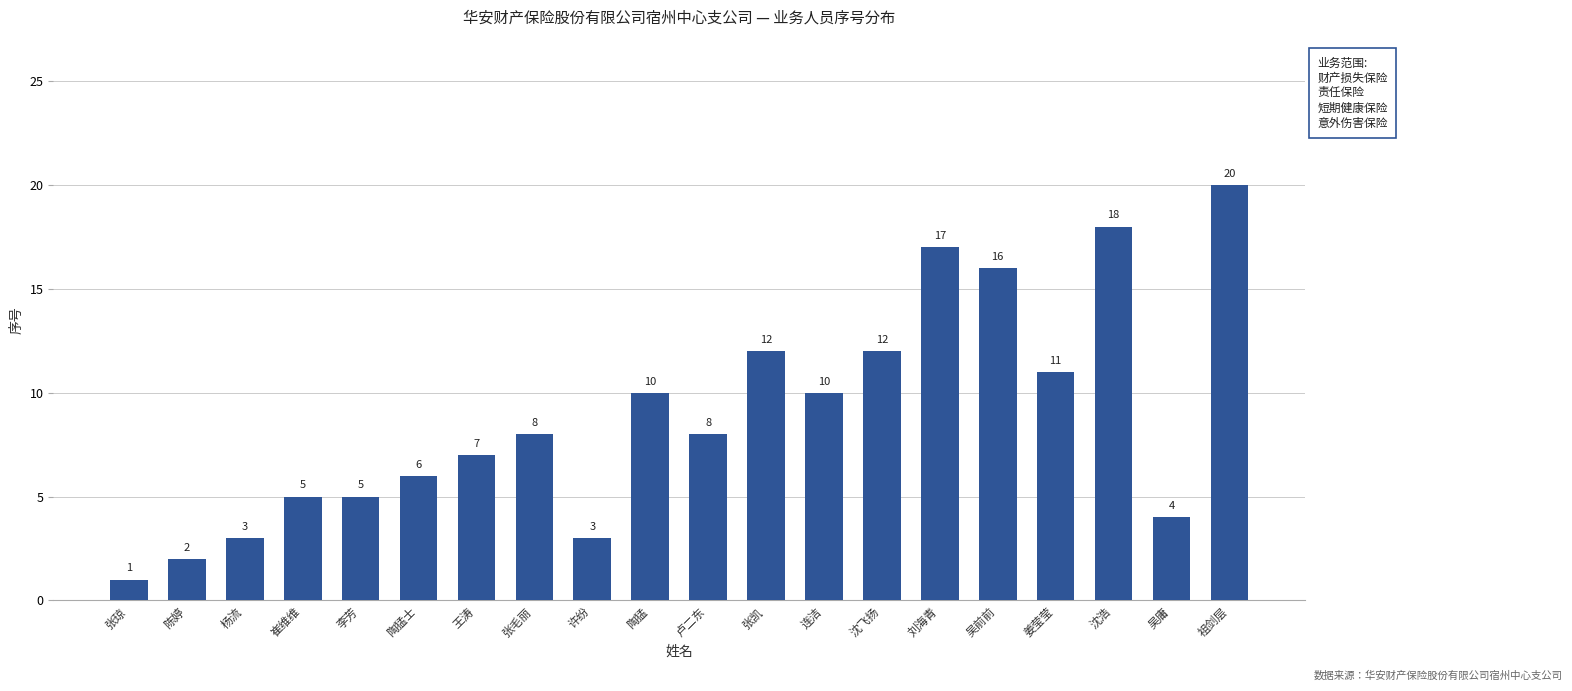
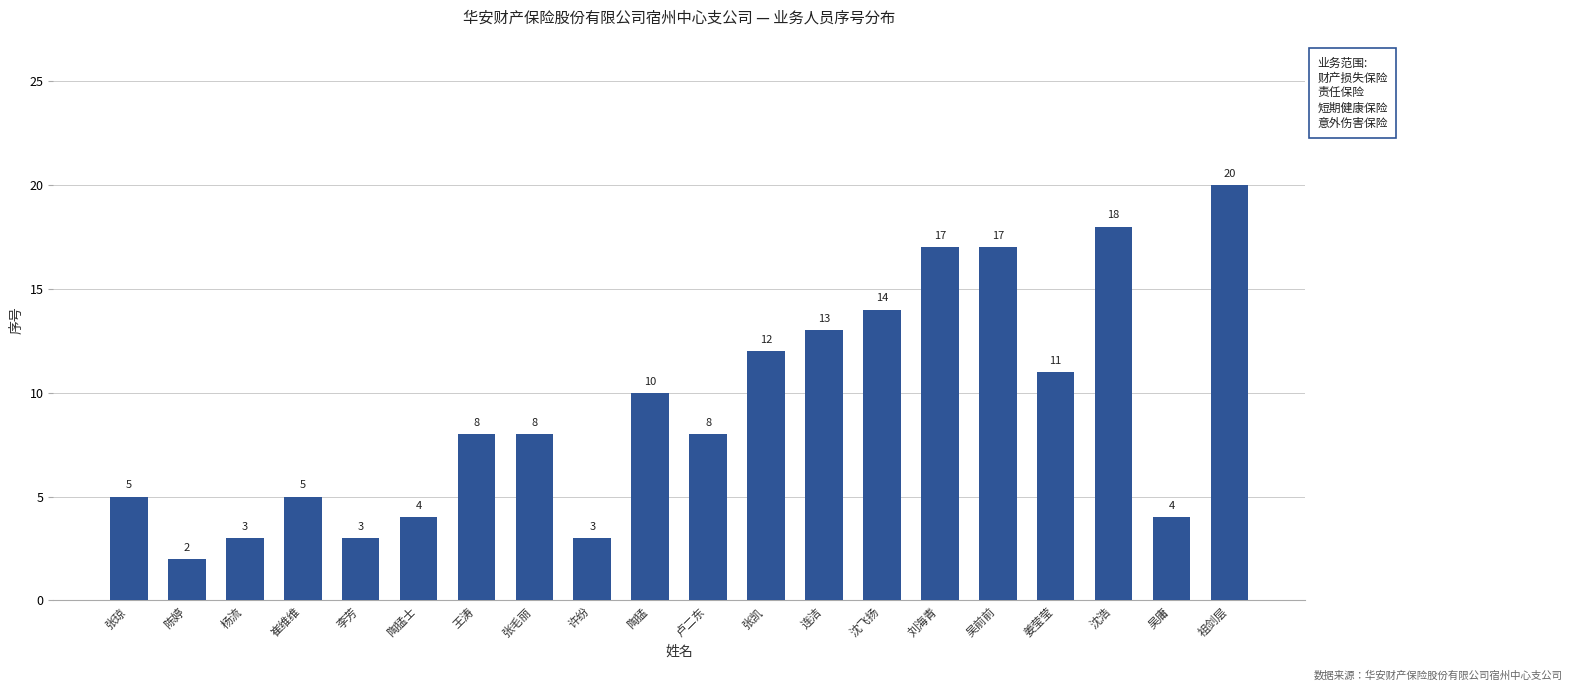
张琼: 1 -> 5
李芳: 5 -> 3
陶猛士: 6 -> 4
王涛: 7 -> 8
连洁: 10 -> 13
沈飞扬: 12 -> 14
吴前前: 16 -> 17
